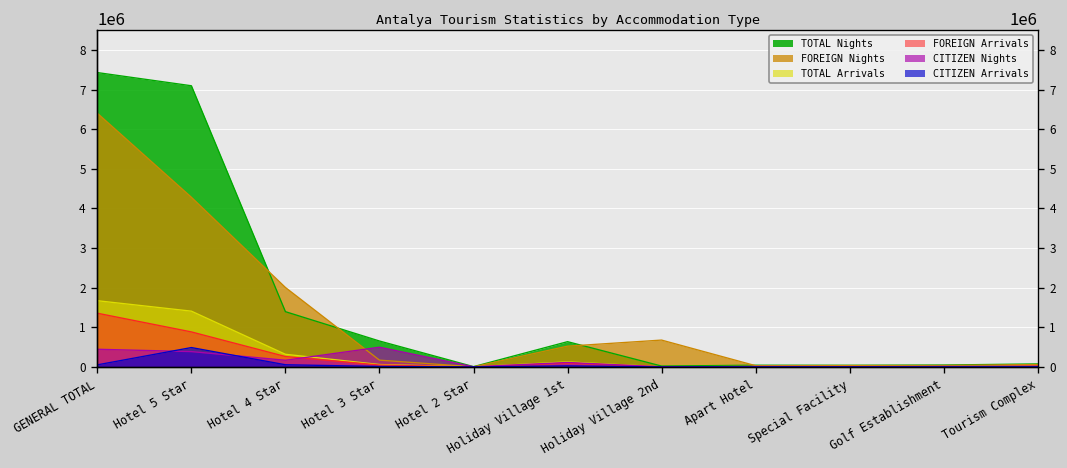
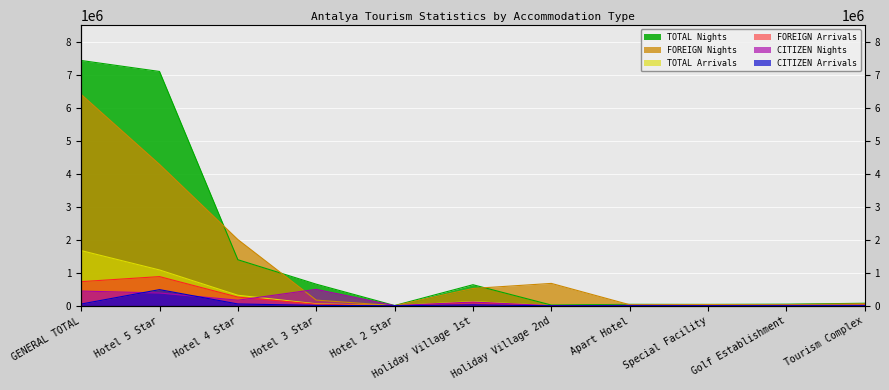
FOREIGN Arrivals, GENERAL TOTAL: 1400000 -> 700000
TOTAL Arrivals, Hotel 5 Star: 1400000 -> 1100000
